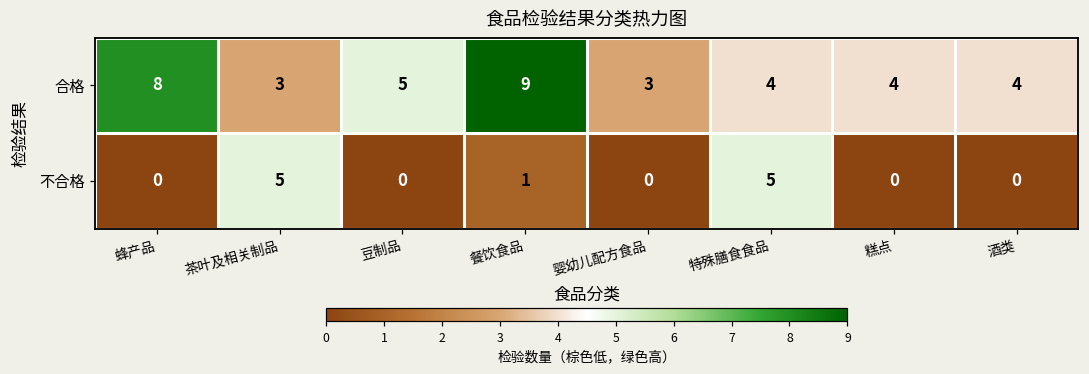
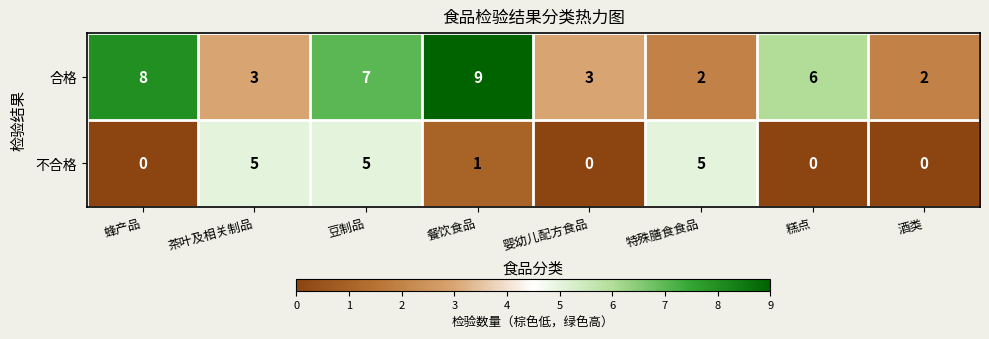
合格, 豆制品: 5 -> 7
合格, 特殊膳食食品: 4 -> 2
合格, 糕点: 4 -> 6
合格, 酒类: 4 -> 2
不合格, 豆制品: 0 -> 5
